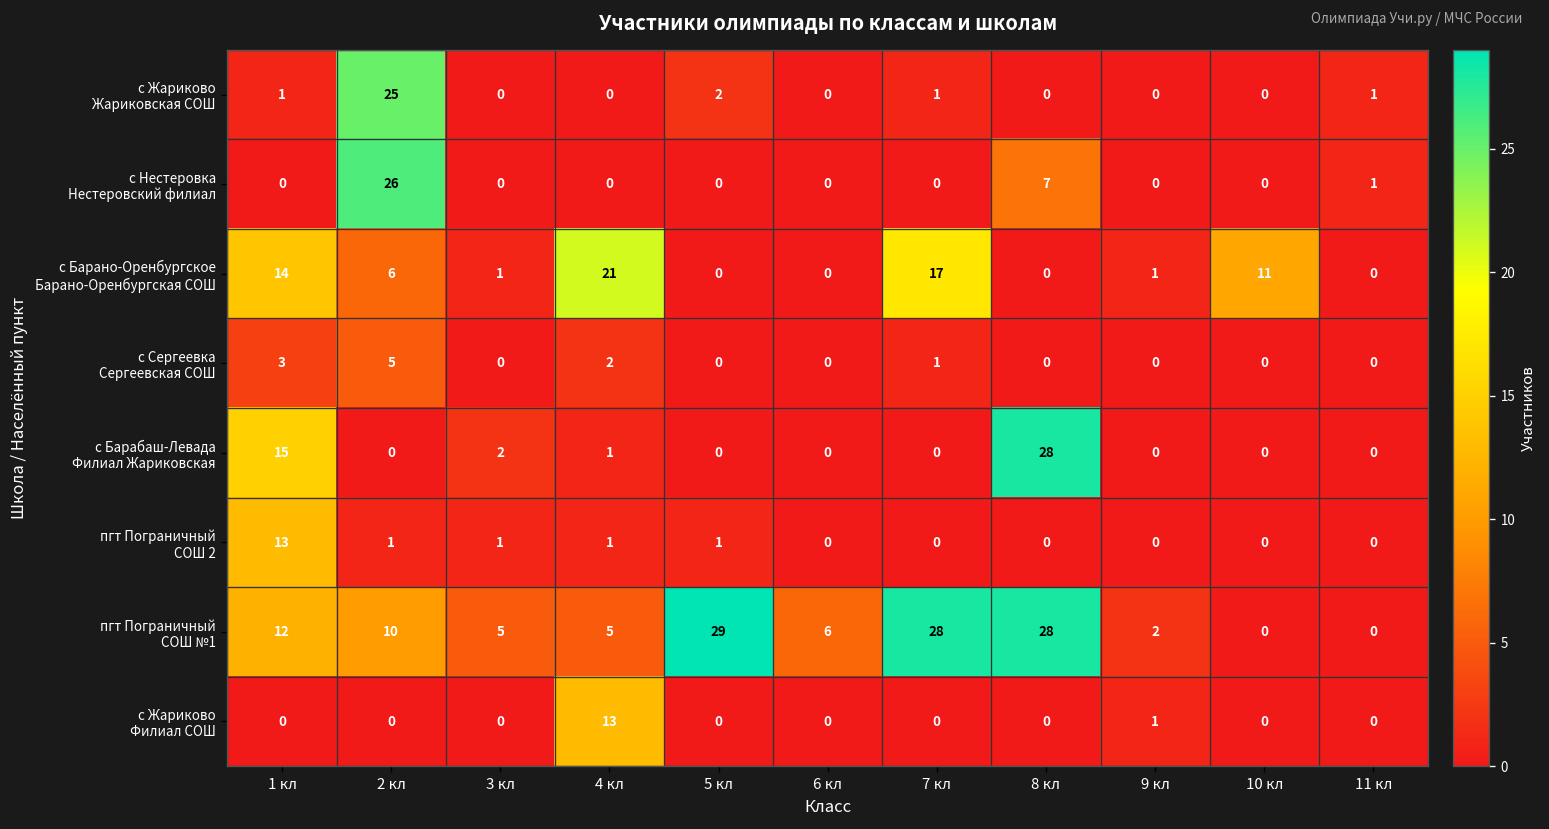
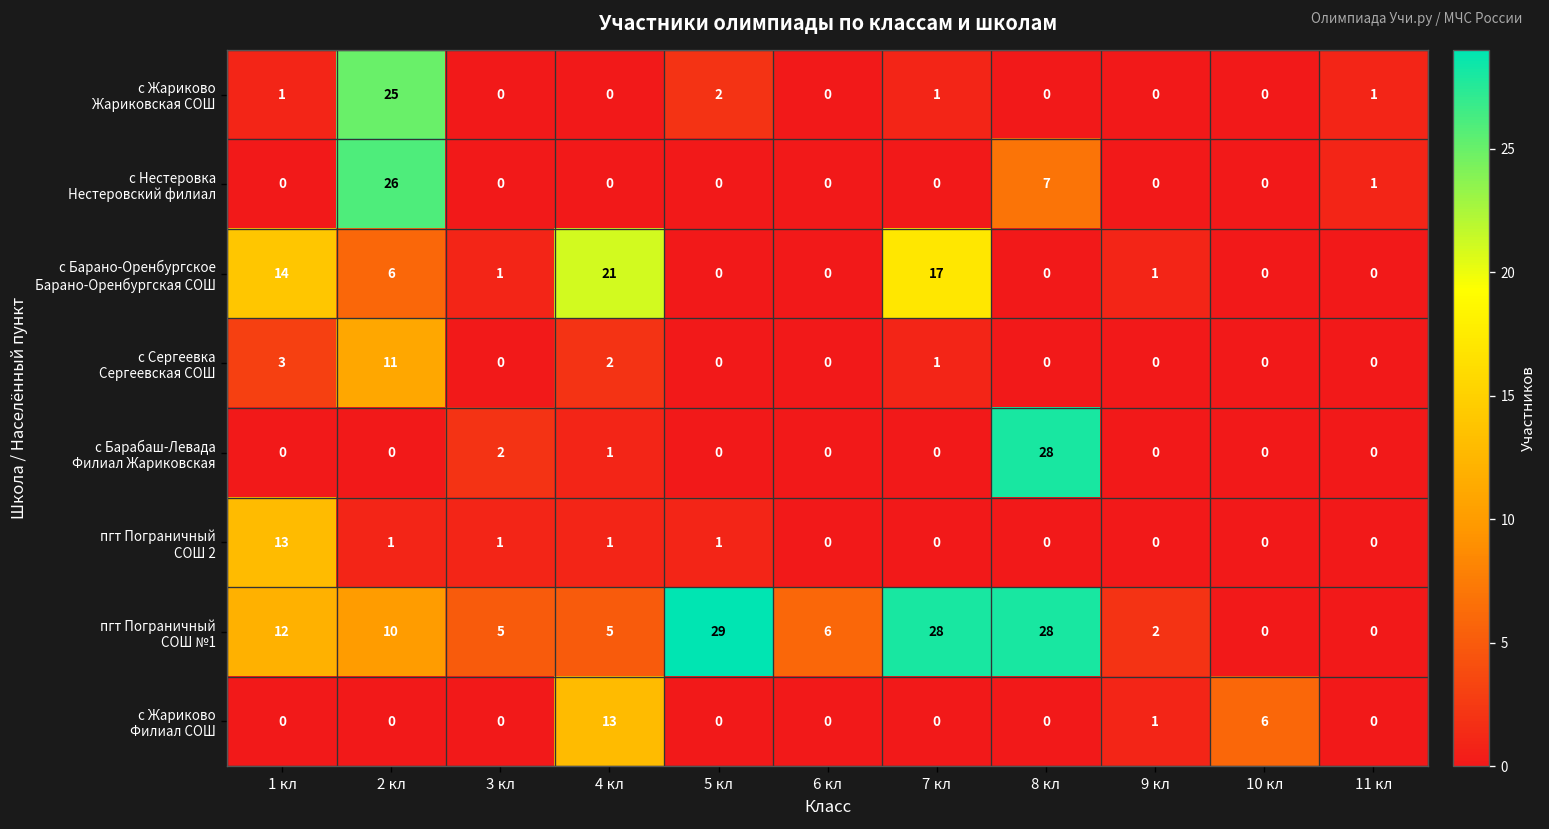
с Барано-Оренбургское Барано-Оренбургская СОШ, 10 кл: 11 -> 0
с Сергеевка Сергеевская СОШ, 2 кл: 5 -> 11
с Барабаш-Левада Филиал Жариковская, 1 кл: 15 -> 0
с Жариково Филиал СОШ, 10 кл: 0 -> 6
